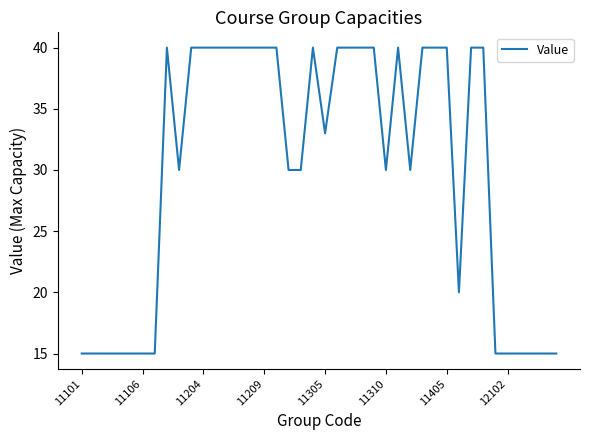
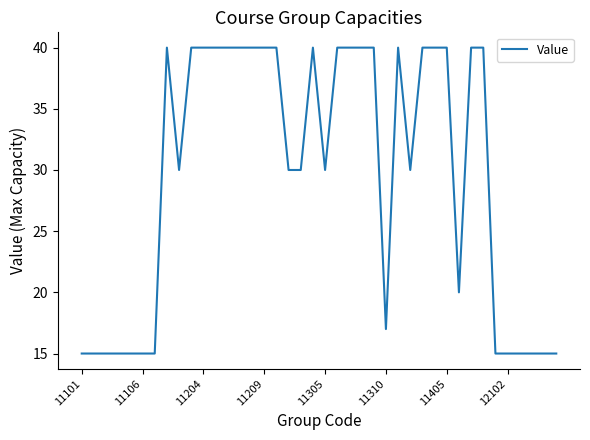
11305: 33 -> 30
11310: 30 -> 17
